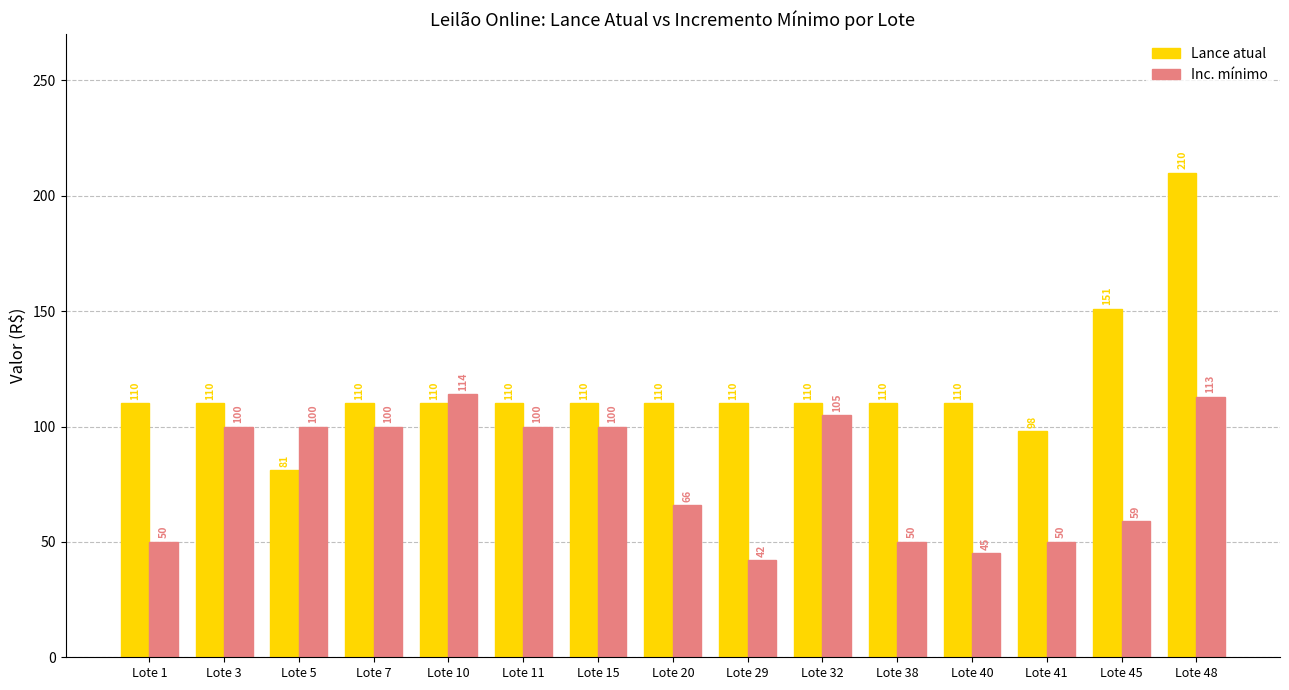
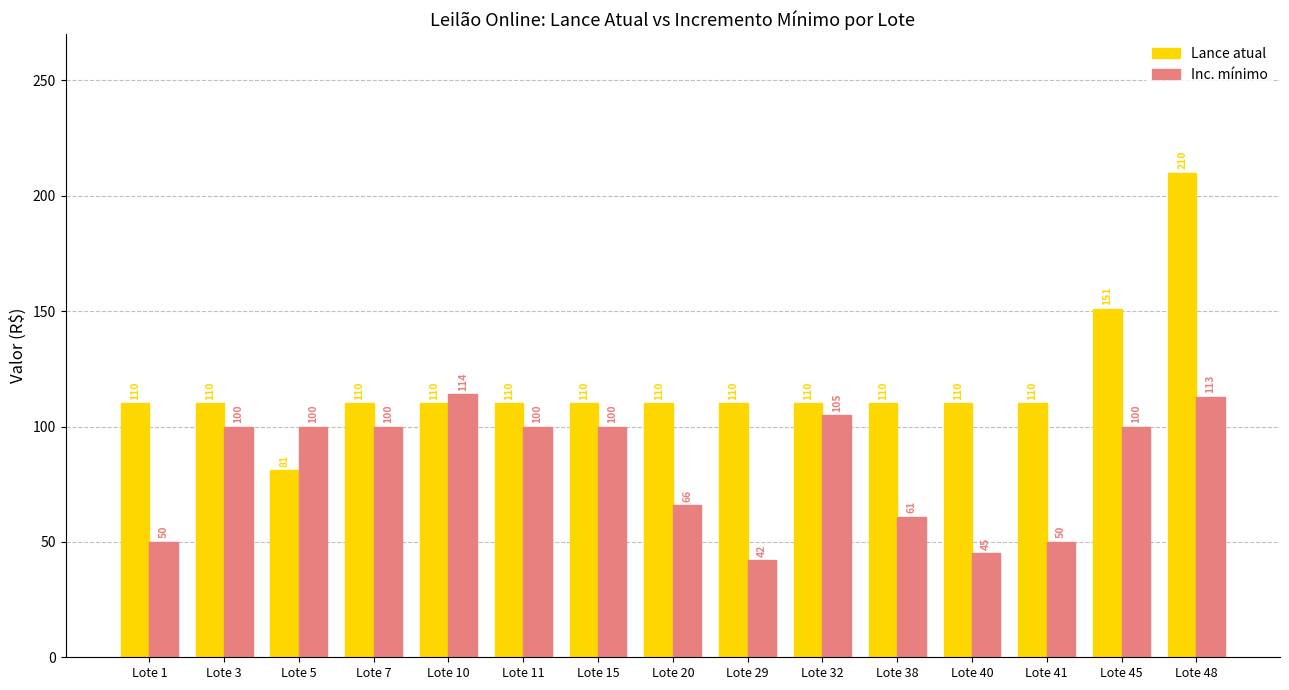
Inc. mínimo, Lote 38: 50 -> 61
Lance atual, Lote 41: 98 -> 110
Inc. mínimo, Lote 45: 59 -> 100
